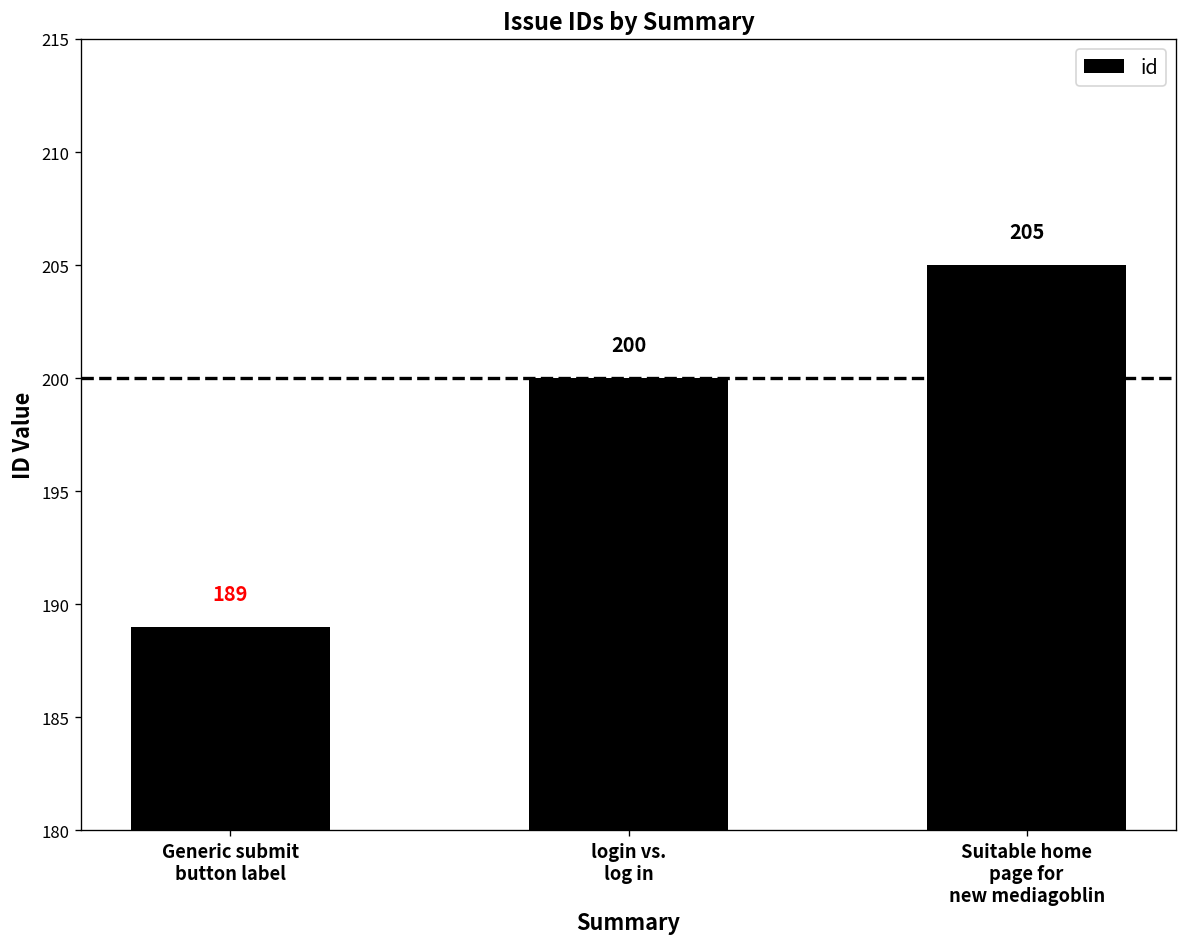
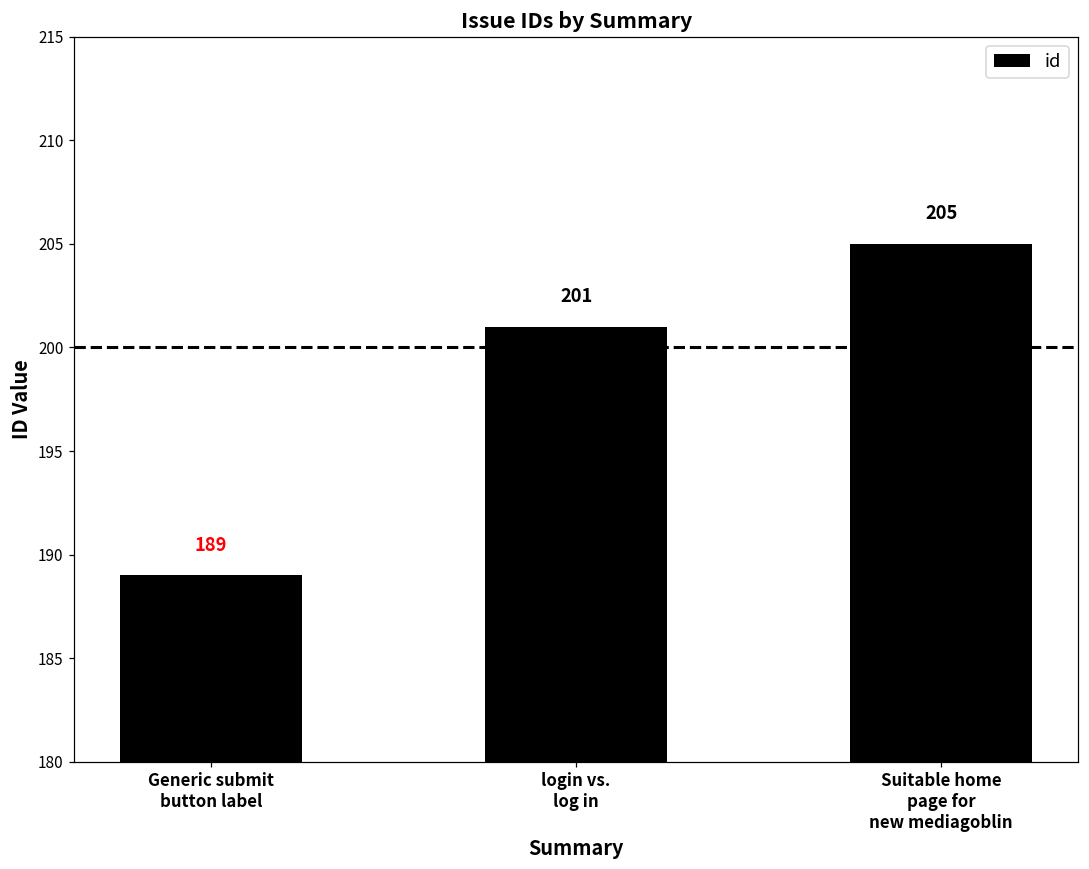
login vs. log in: 200 -> 201
